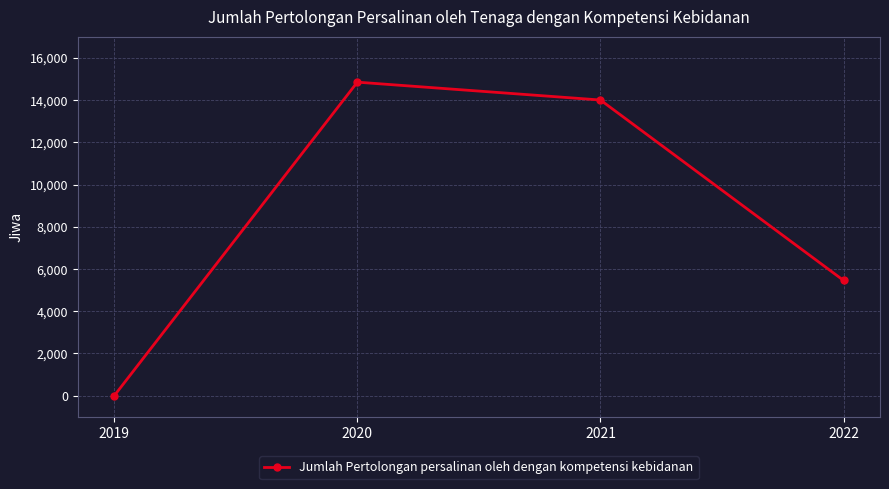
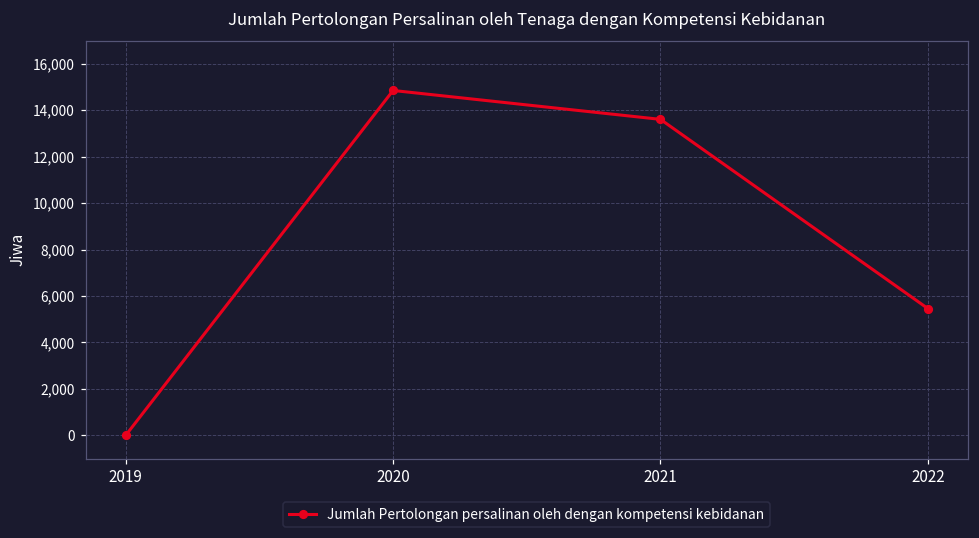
2021: 14,000 -> 13,600
